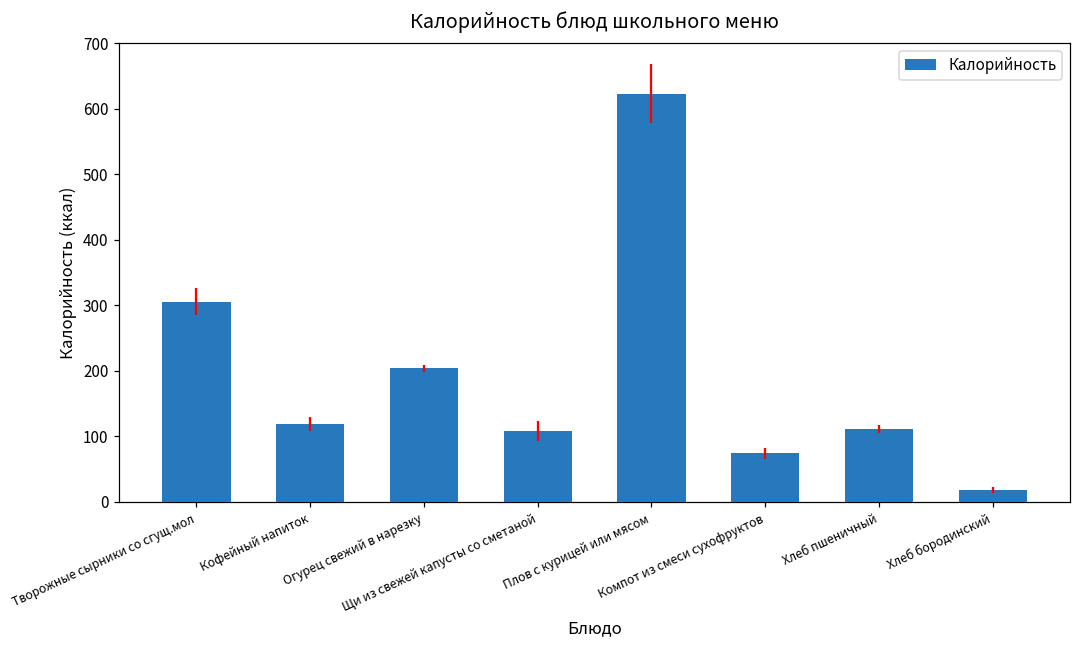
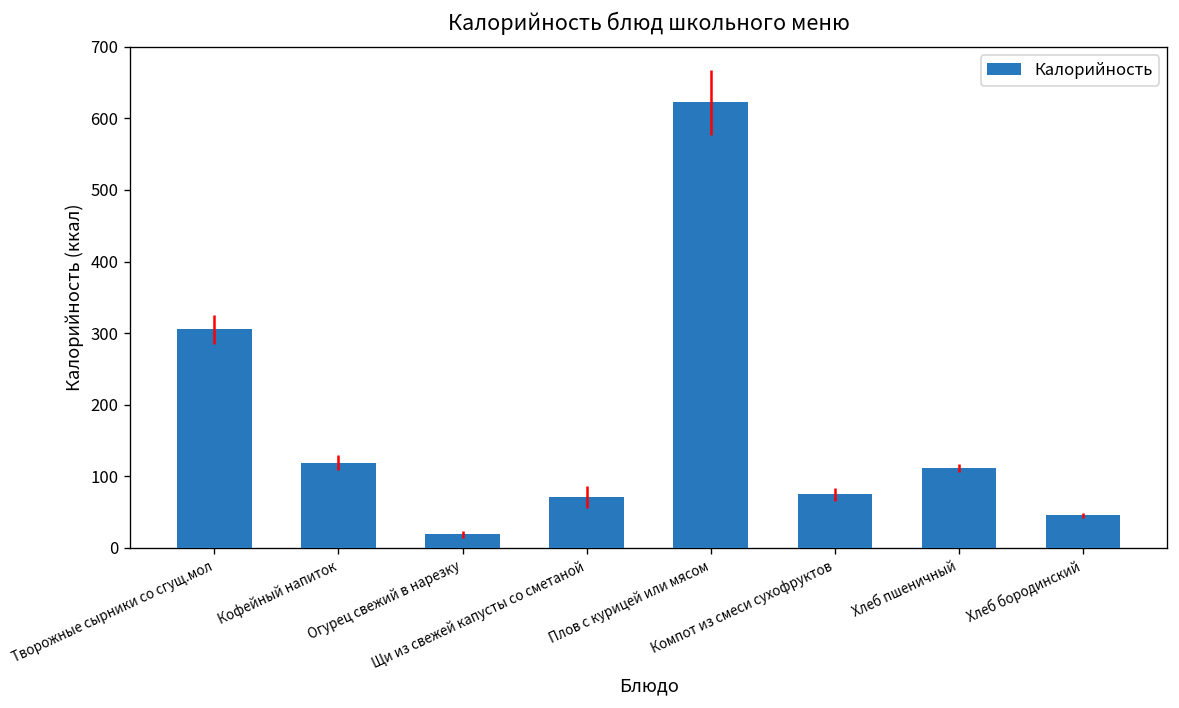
Огурец свежий в нарезку: 200 -> 20
Щи из свежей капусты со сметаной: 110 -> 70
Хлеб бородинский: 20 -> 50
